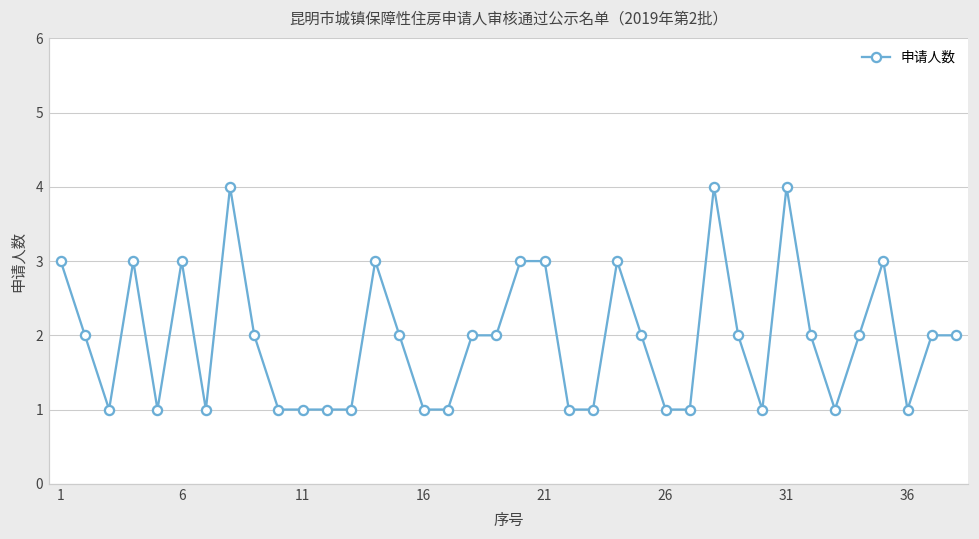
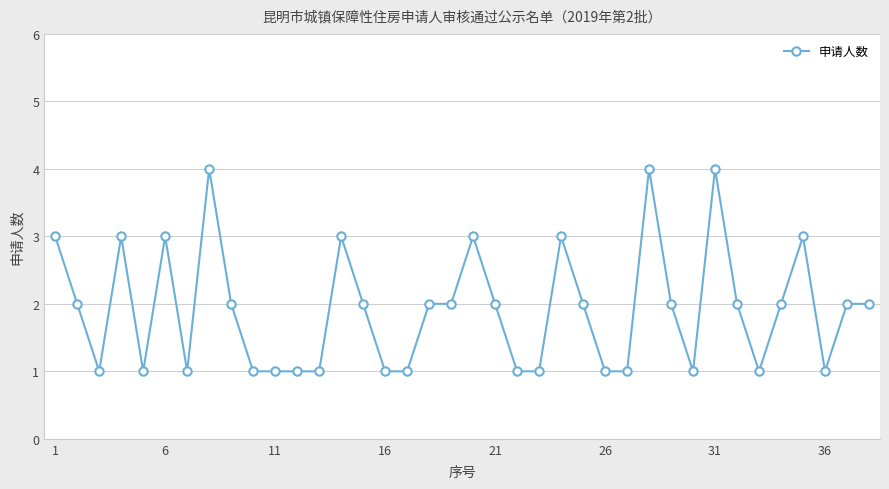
21: 3 -> 2
